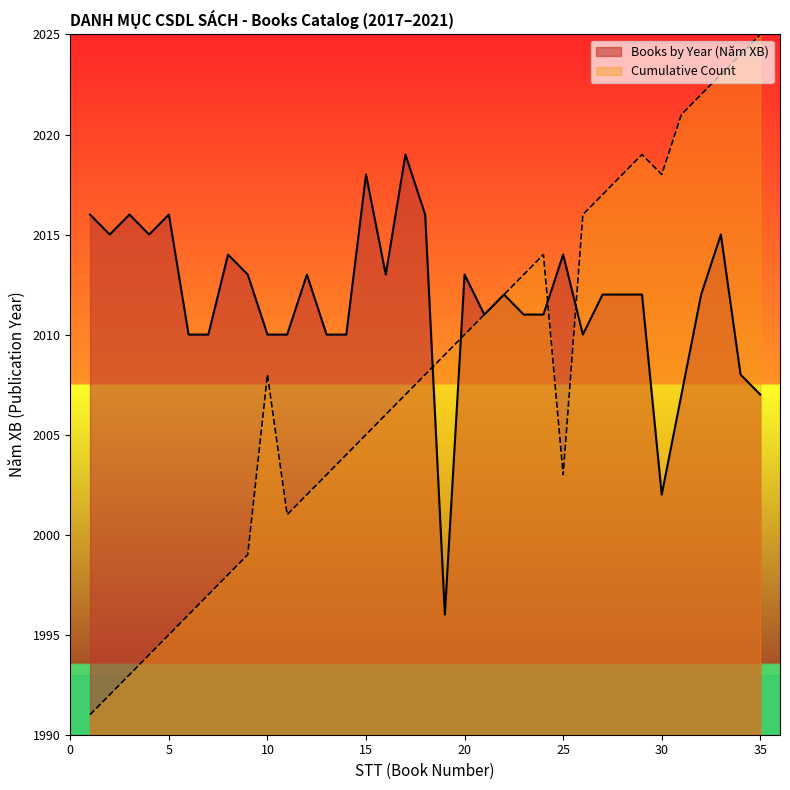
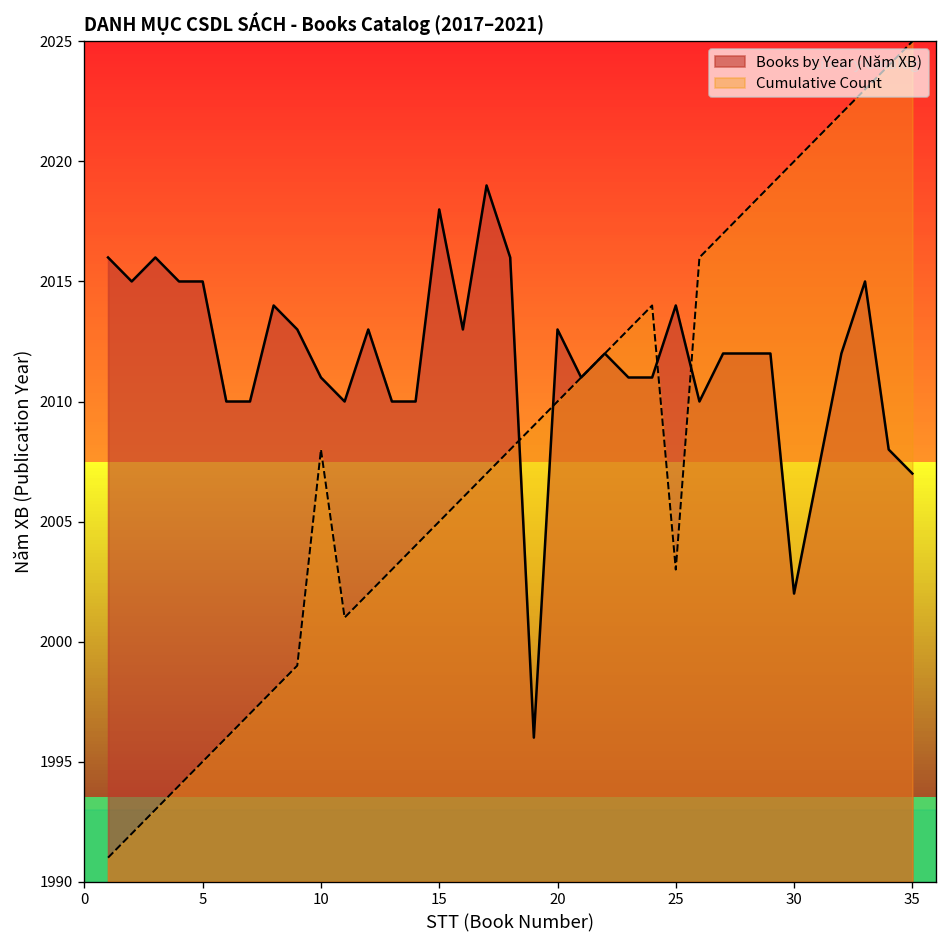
Books by Year (Năm XB), 5: 2016 -> 2015
Books by Year (Năm XB), 10: 2010 -> 2011
Cumulative Count, 30: 2018.0 -> 2020.0
